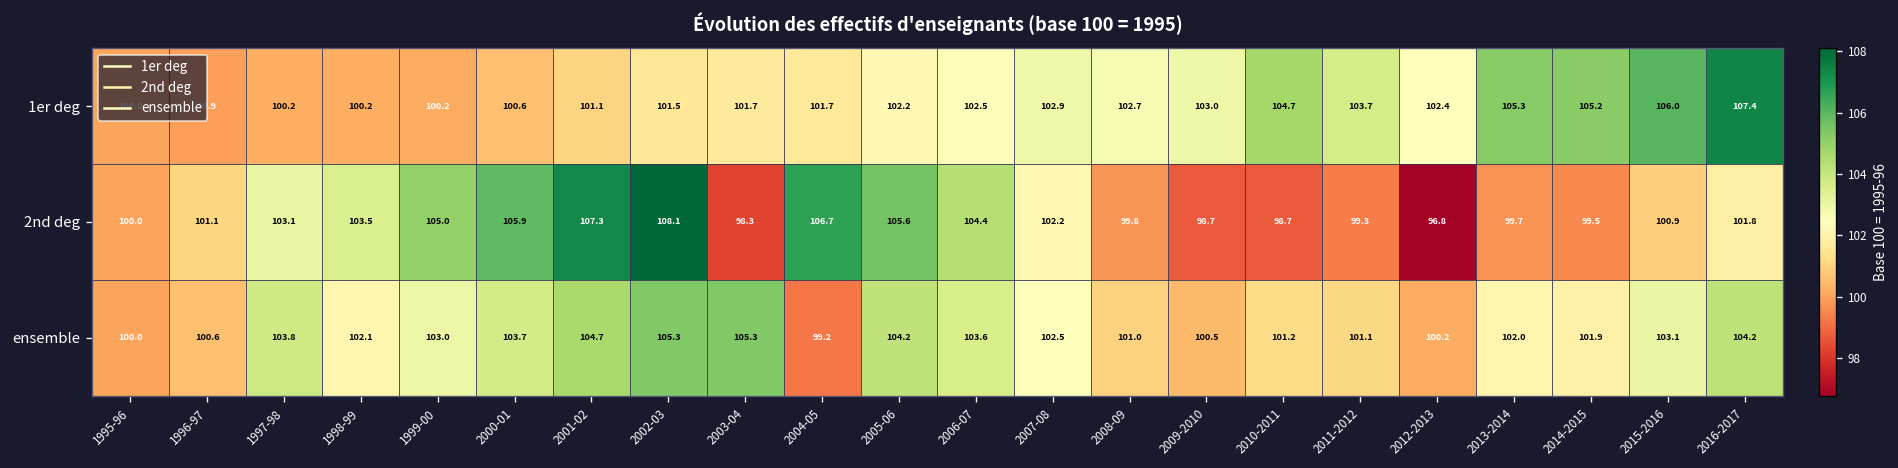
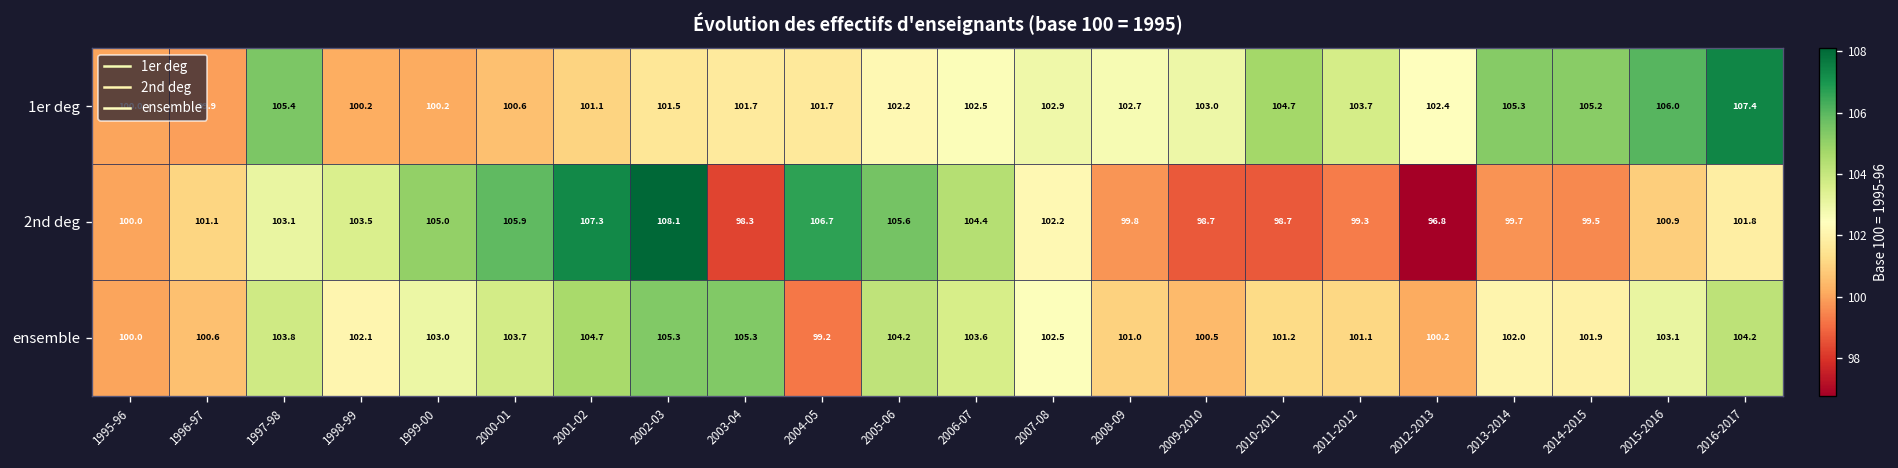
1er deg, 1997-98: 100.2 -> 105.4
